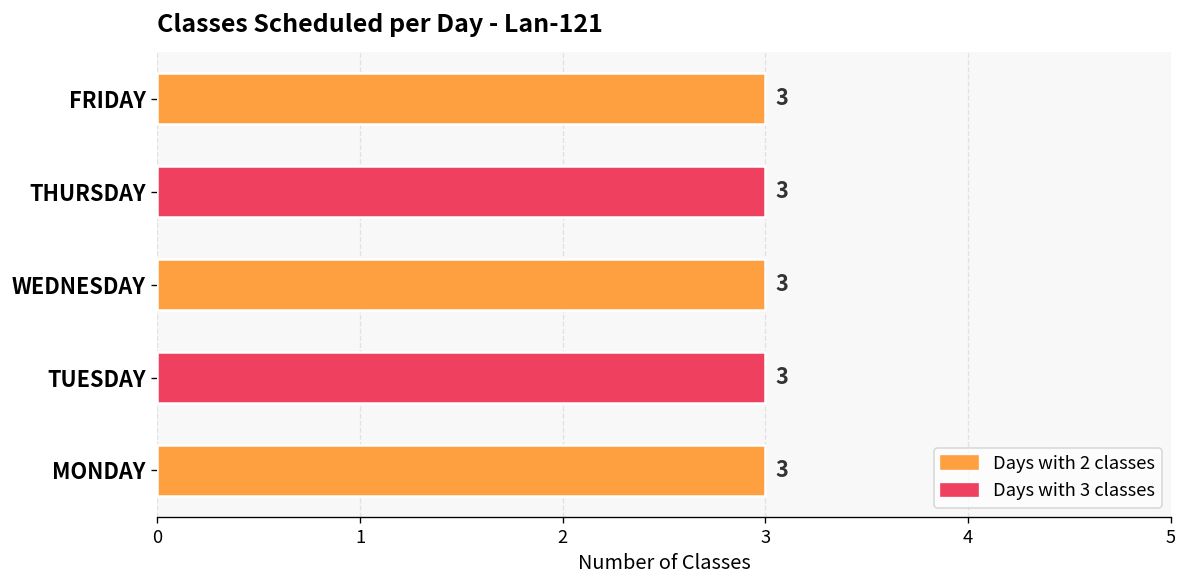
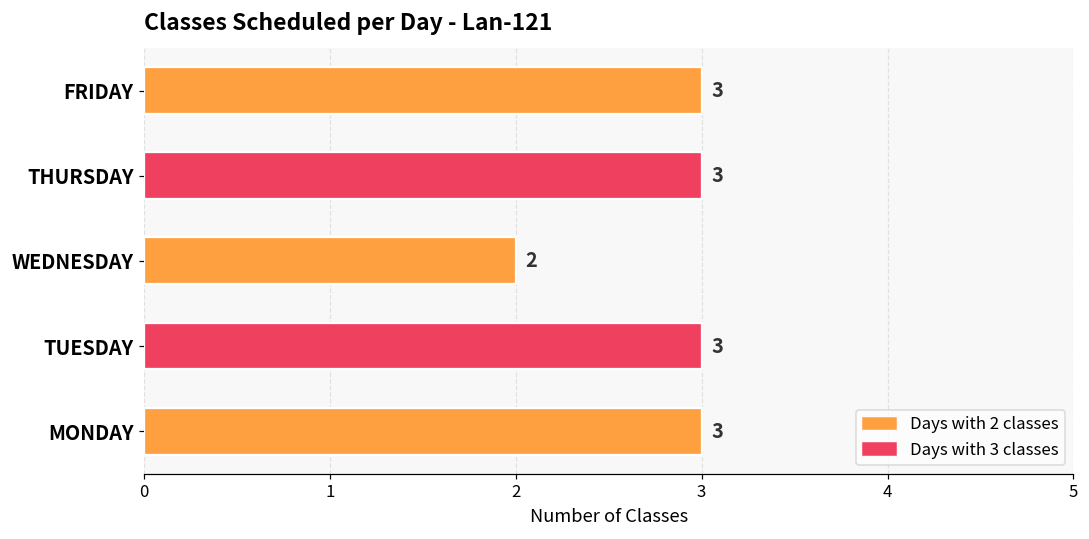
WEDNESDAY: 3 -> 2
